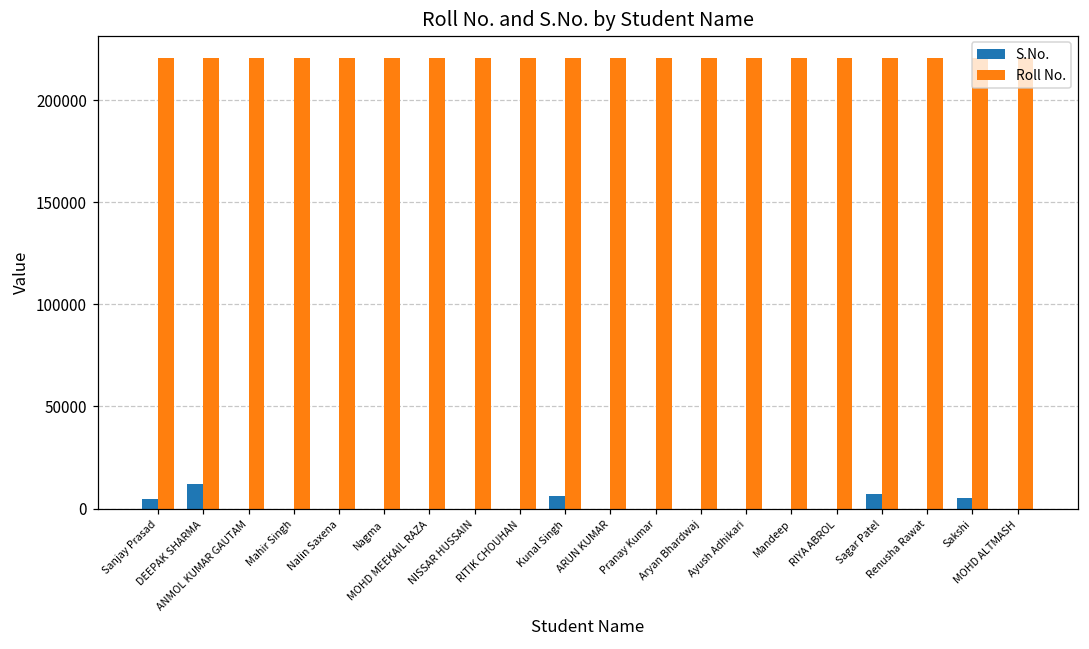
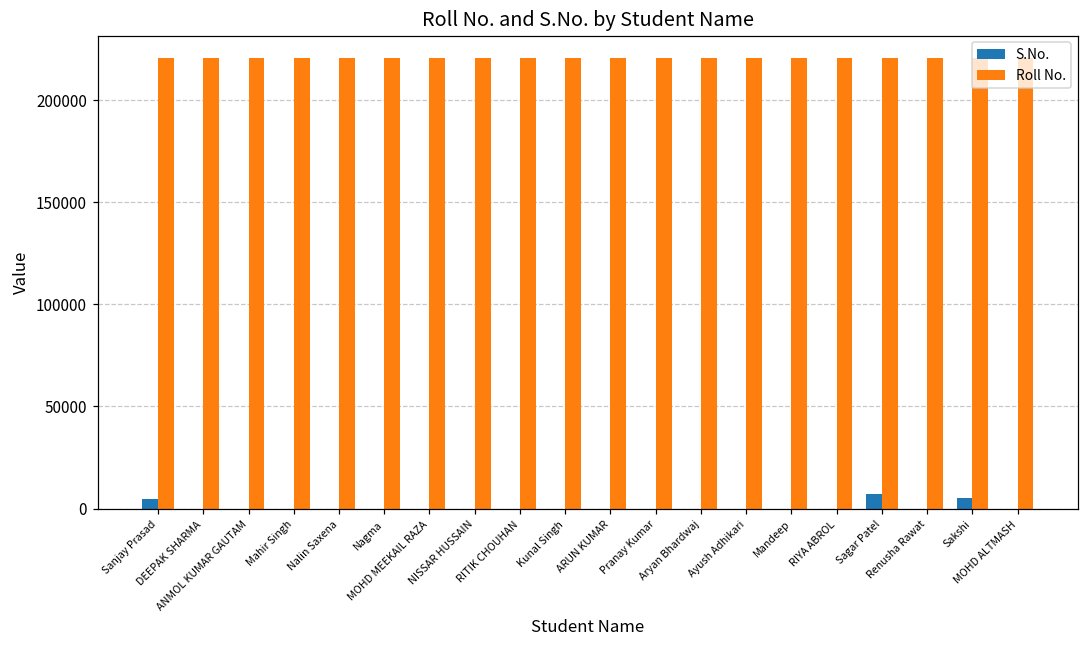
S.No., DEEPAK SHARMA: 12000 -> 0
S.No., Kunal Singh: 6000 -> 0
